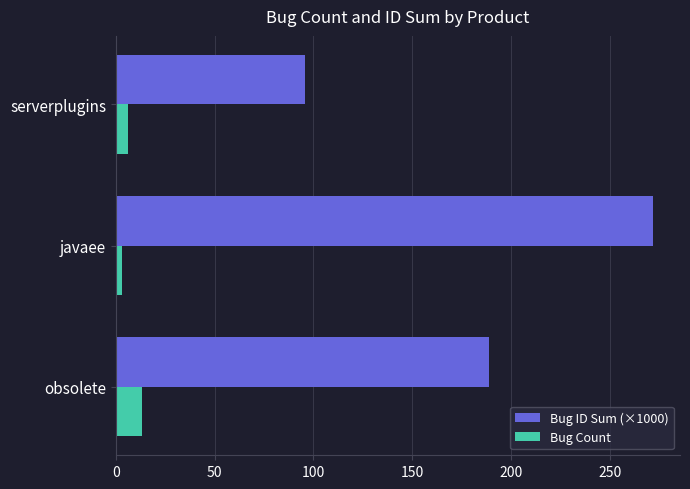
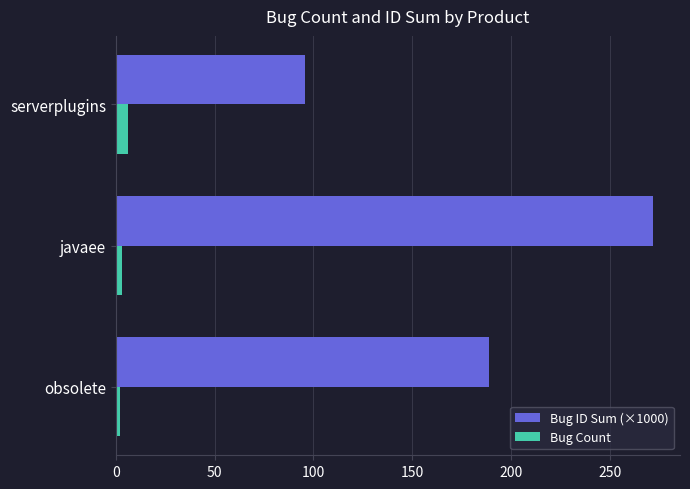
Bug Count, obsolete: 13 -> 2
